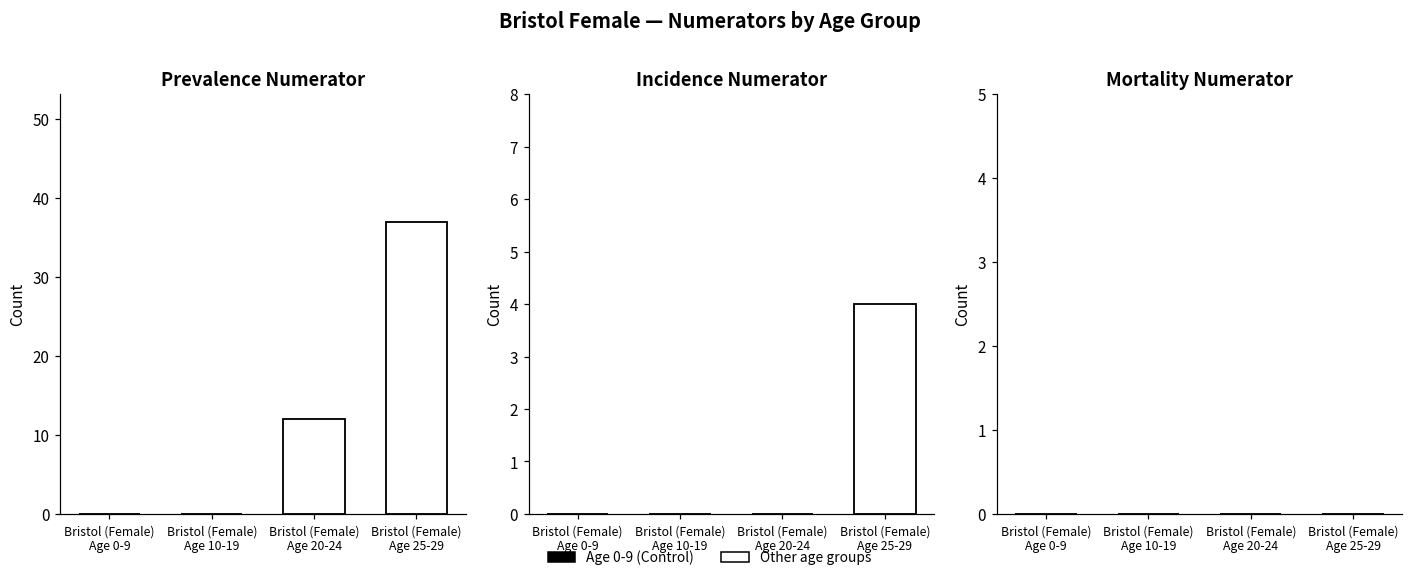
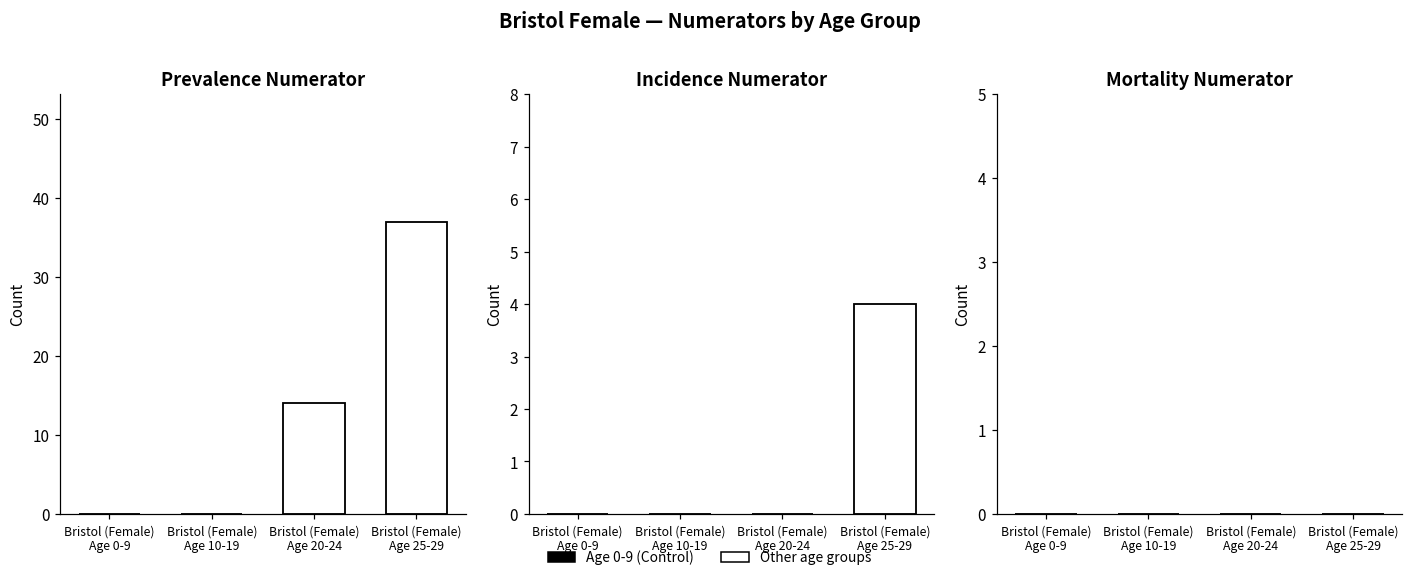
Prevalence Numerator, Bristol (Female) Age 20-24: 12 -> 14
